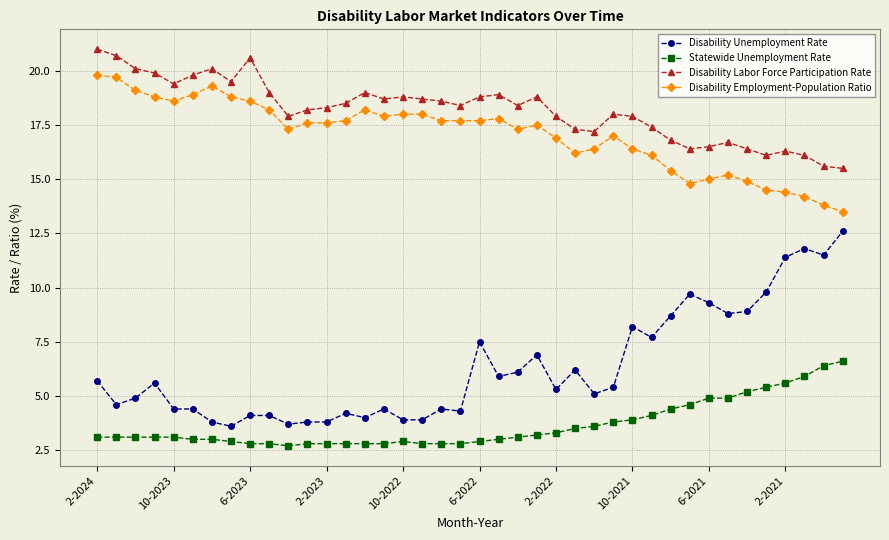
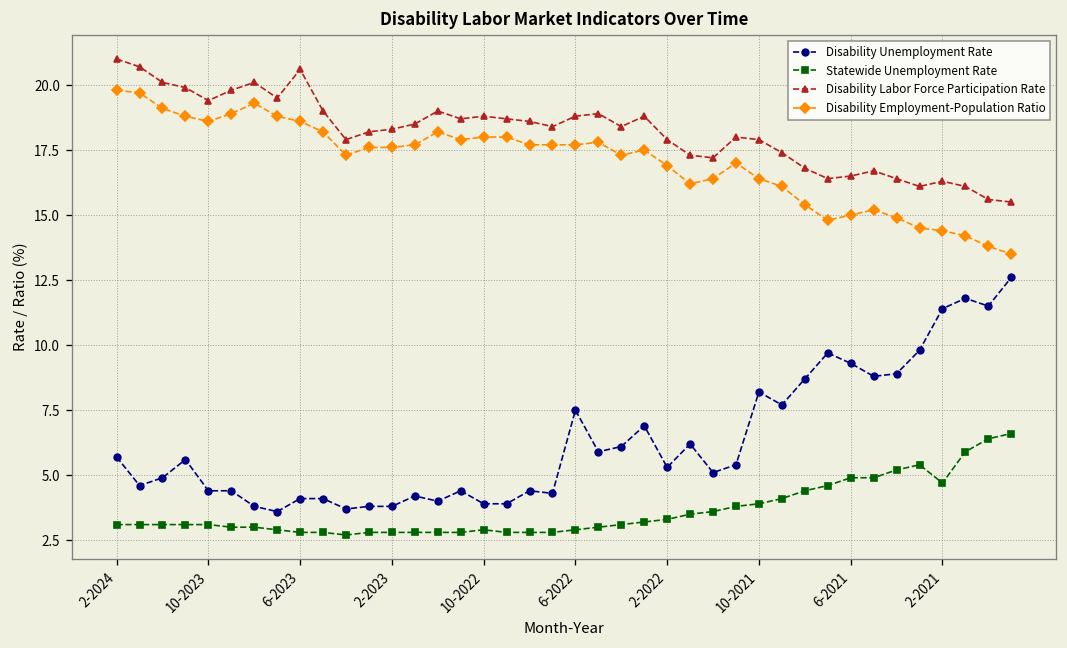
Statewide Unemployment Rate, 2-2021: 5.6 -> 4.7
